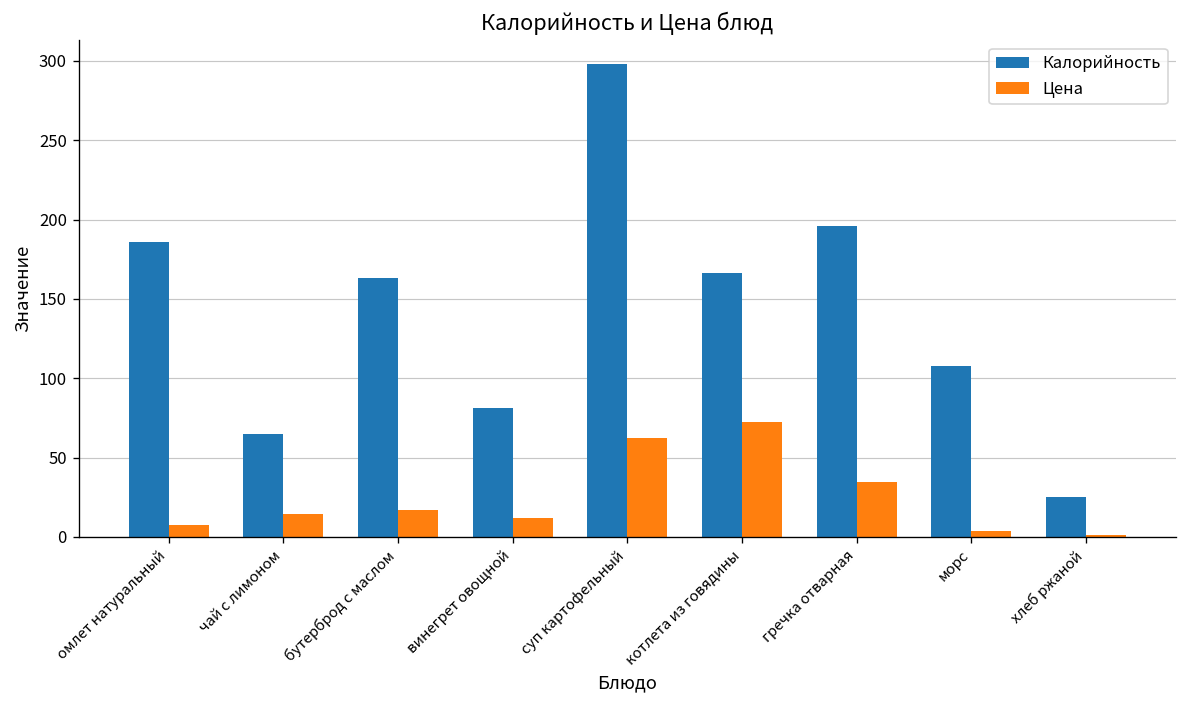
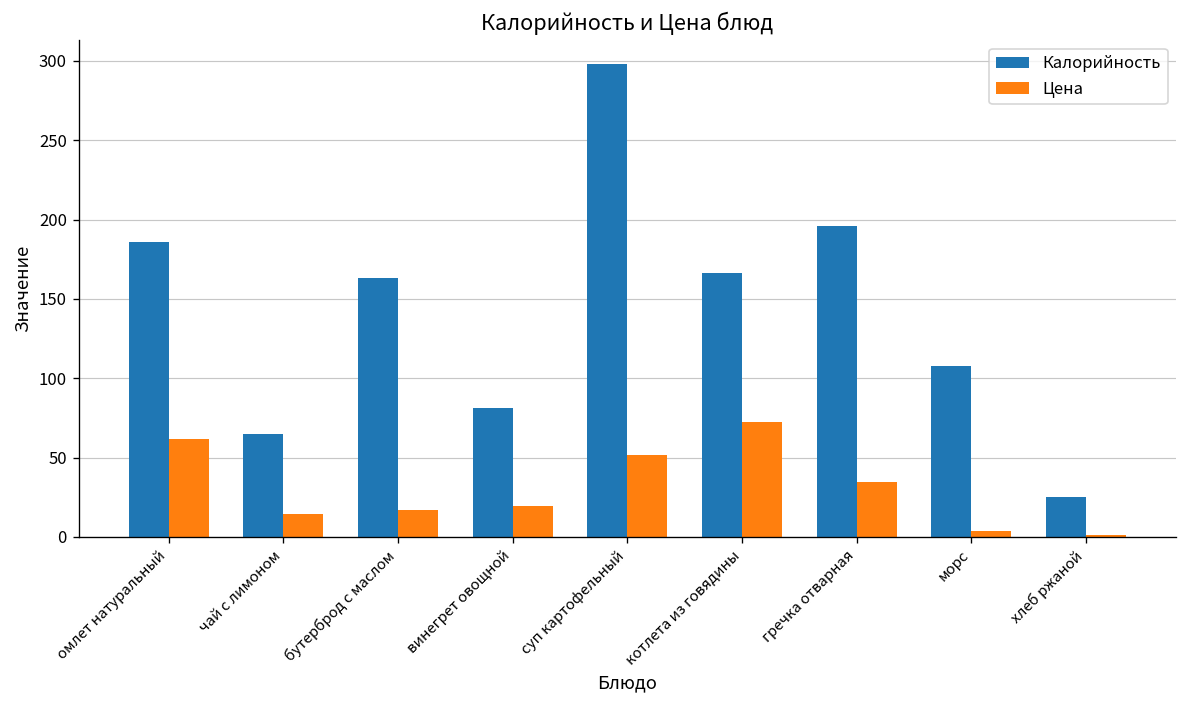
Цена, омлет натуральный: 8 -> 62
Цена, винегрет овощной: 12 -> 19
Цена, суп картофельный: 62 -> 51
